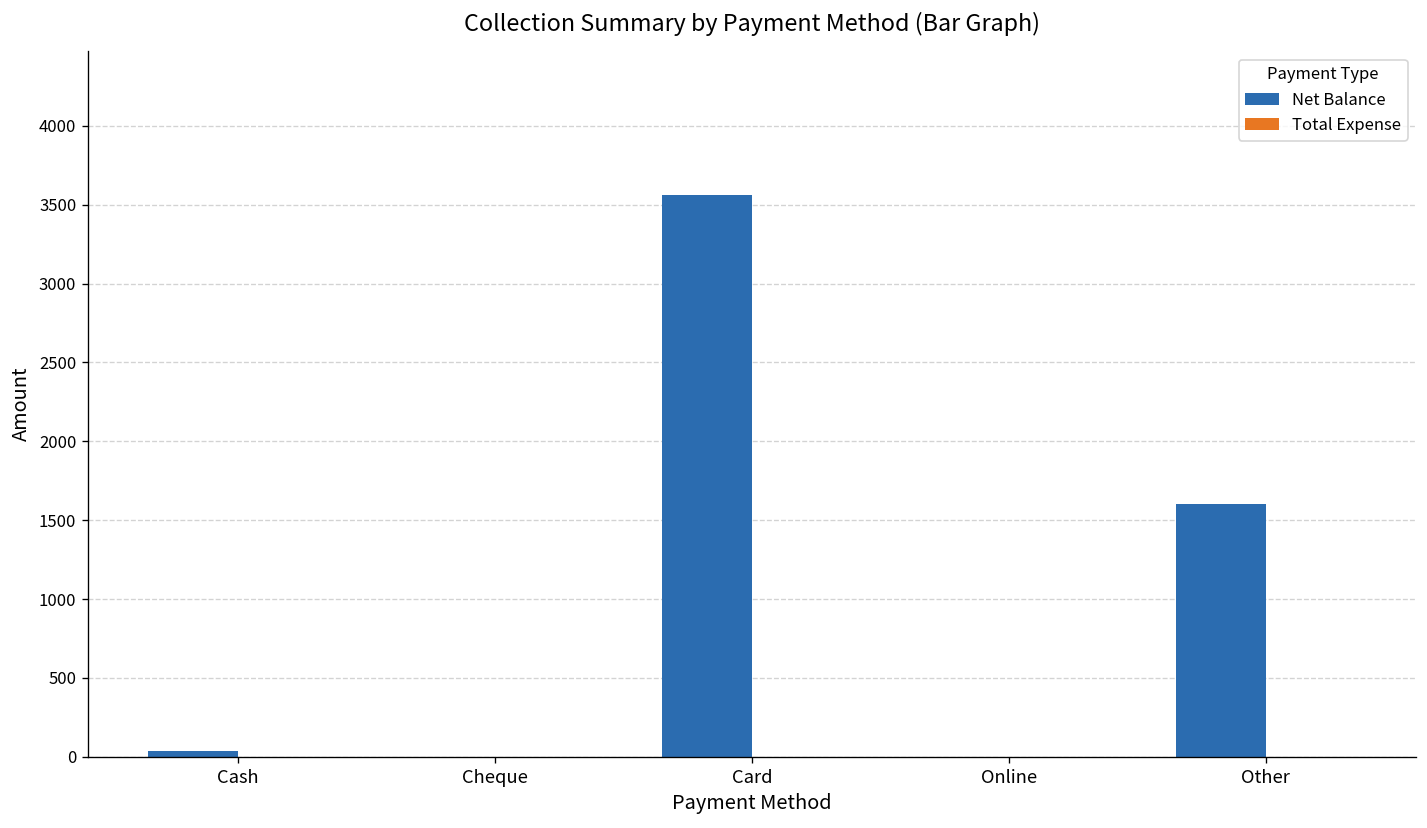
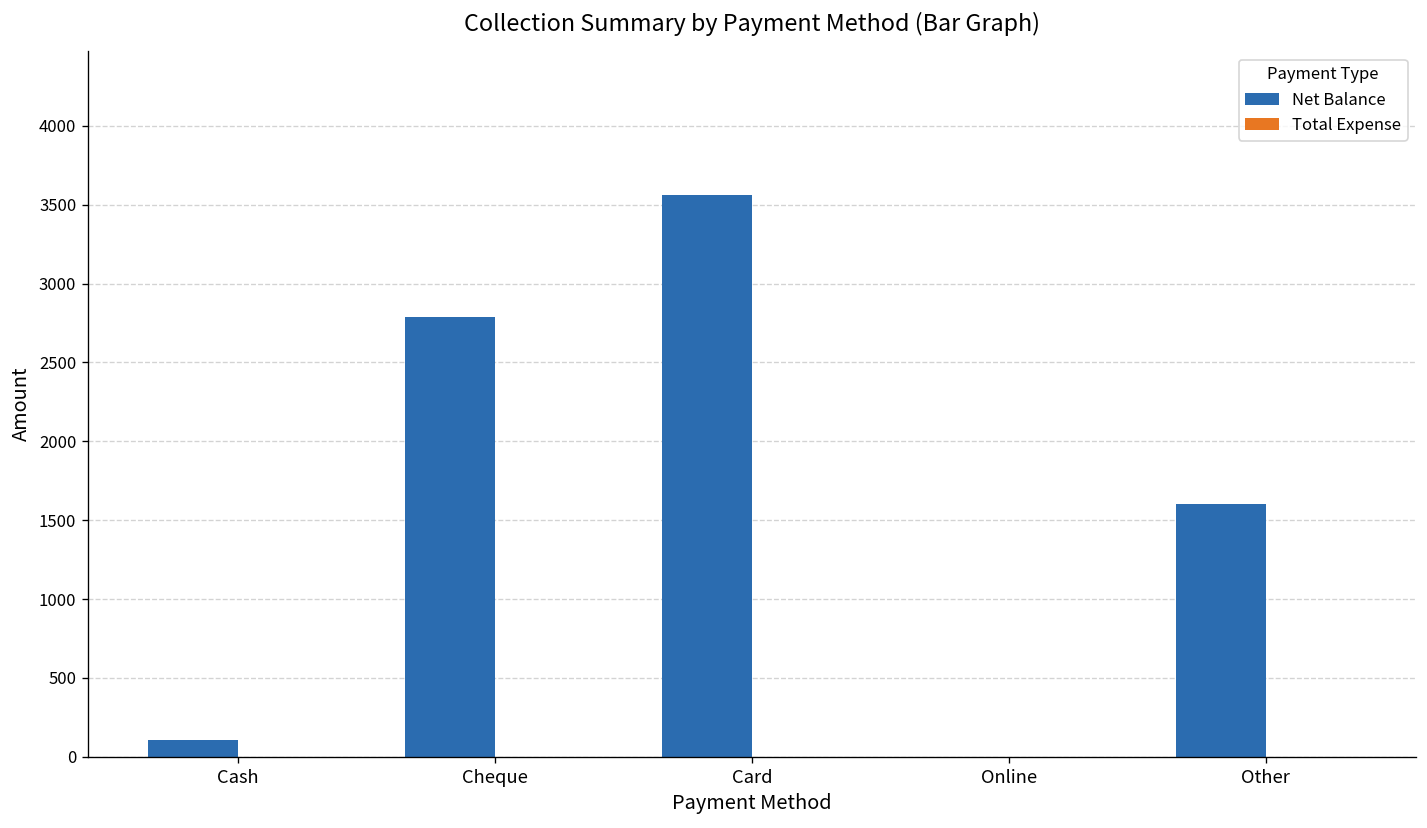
Net Balance, Cash: 40 -> 110
Net Balance, Cheque: 0 -> 2790
